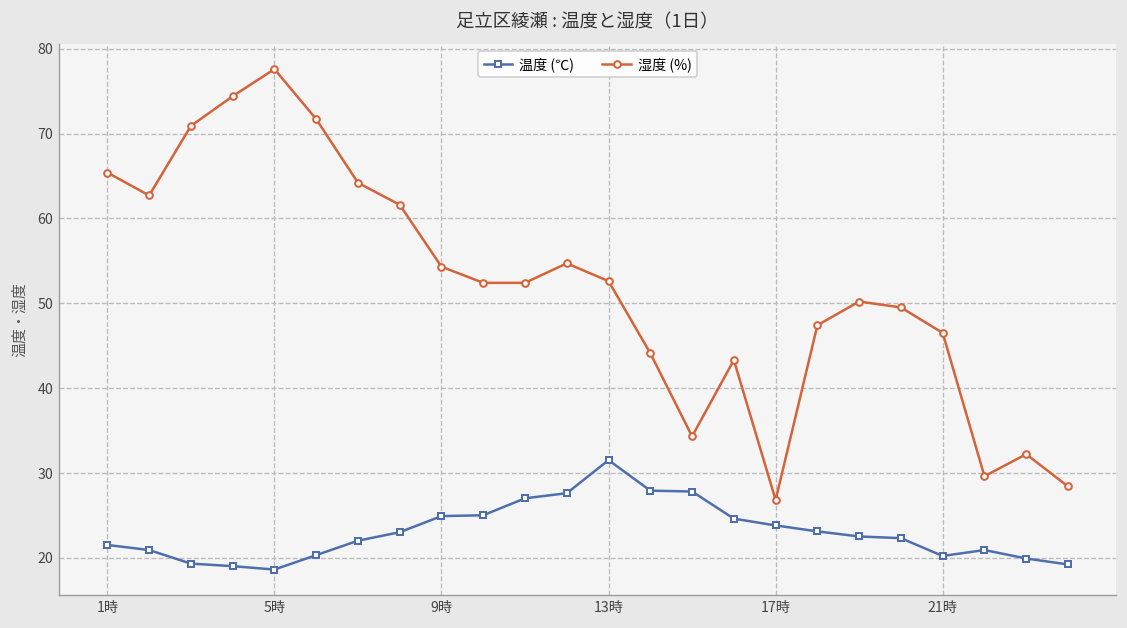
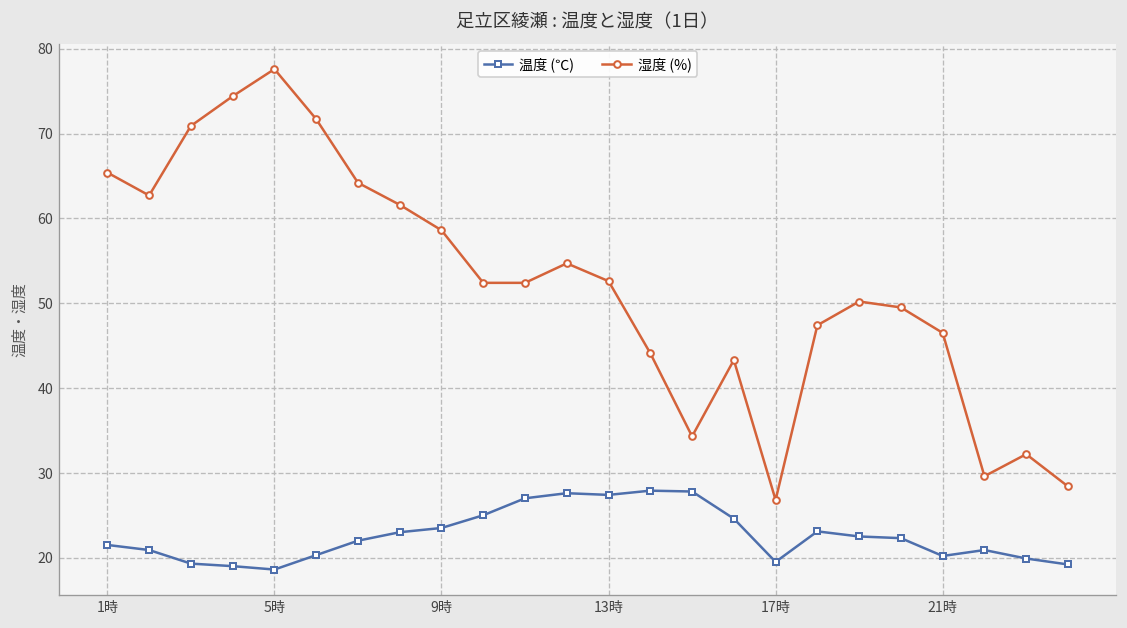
温度 (℃), 9時: 25 -> 24
湿度 (%), 9時: 54 -> 59
温度 (℃), 13時: 32 -> 27
温度 (℃), 17時: 24 -> 20
